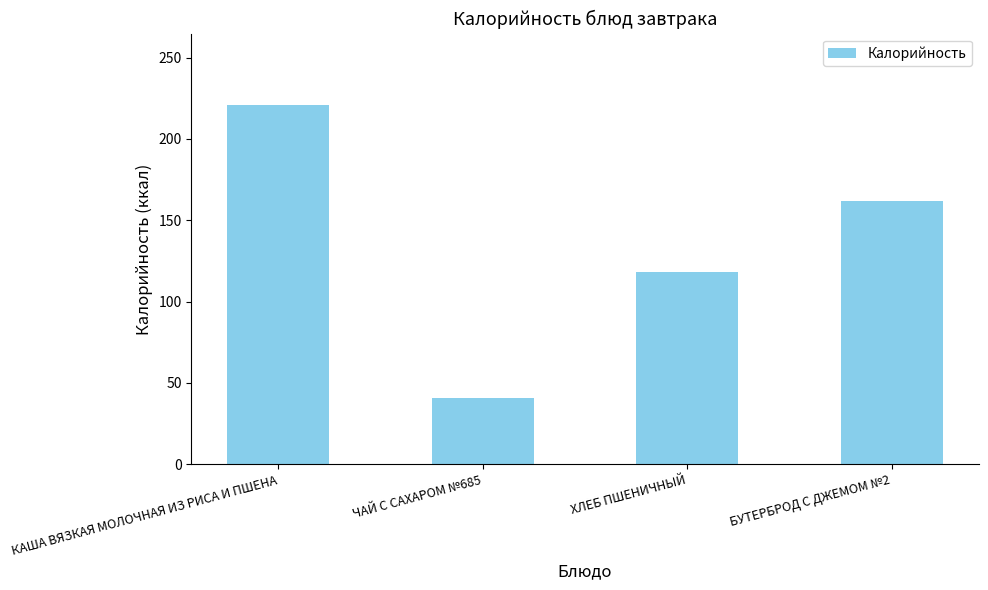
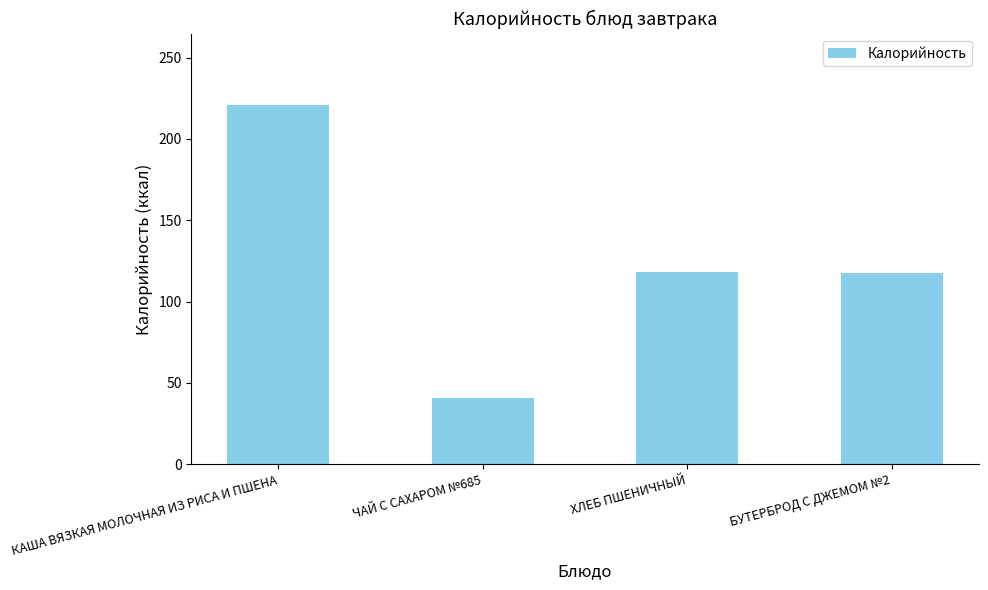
БУТЕРБРОД С ДЖЕМОМ №2: 162 -> 117
